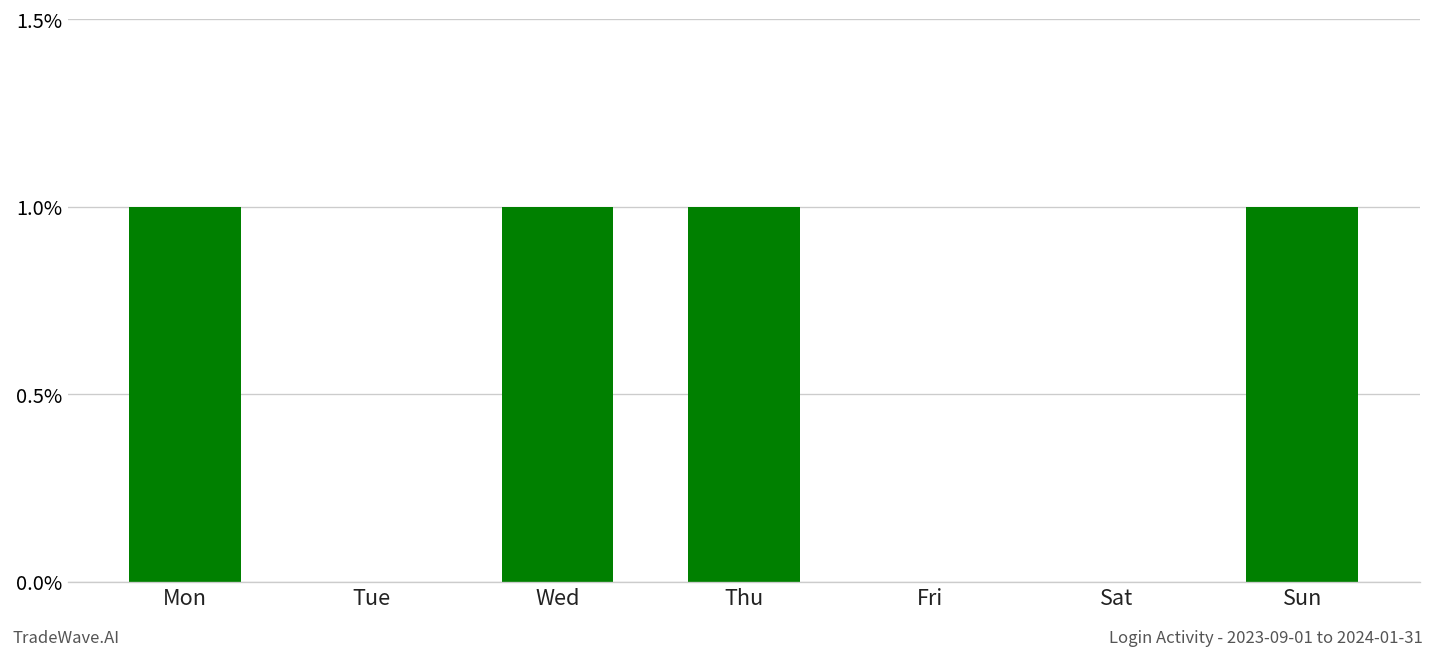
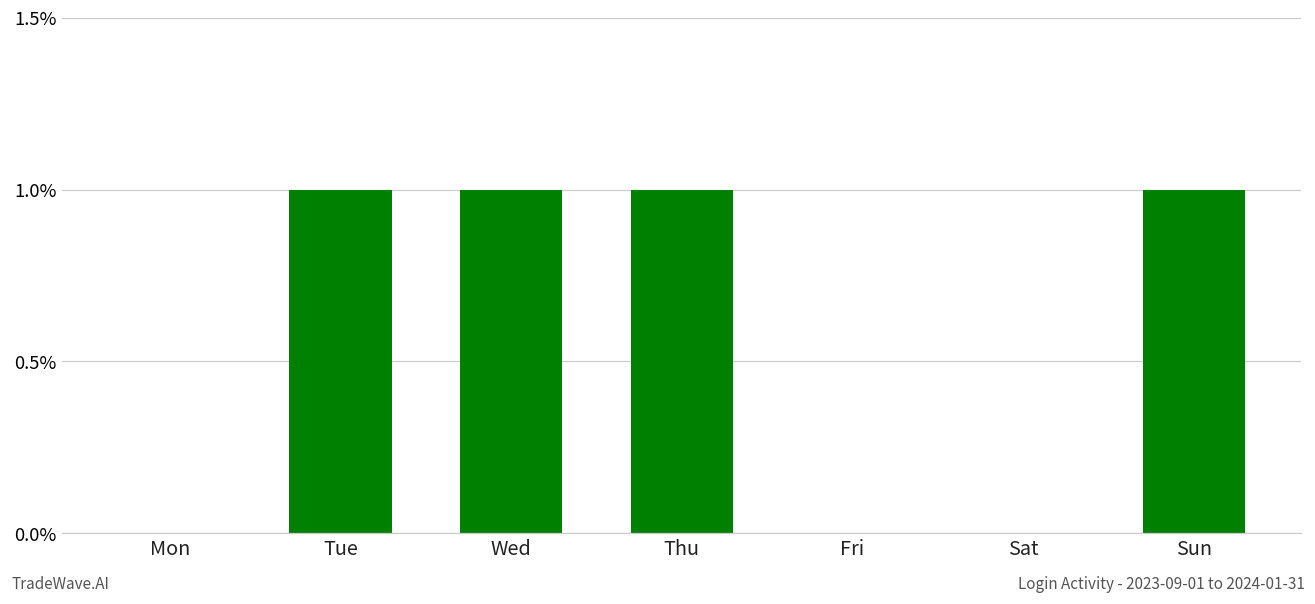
Mon: 1% -> 0%
Tue: 0% -> 1%
